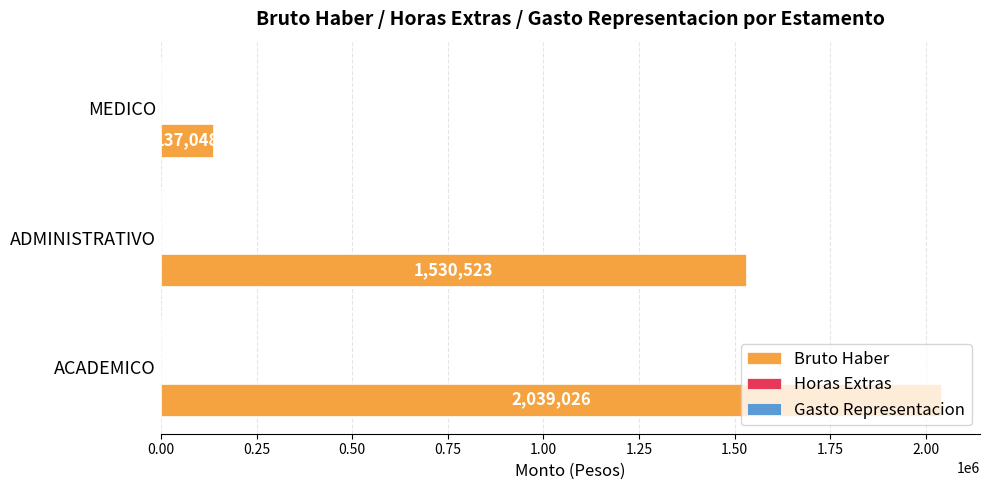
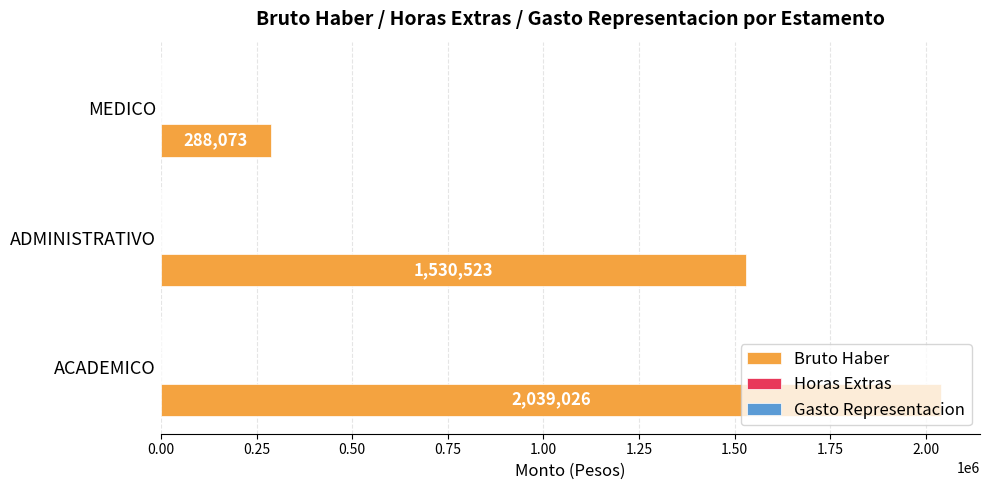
Bruto Haber, MEDICO: 137,048 -> 288,073
